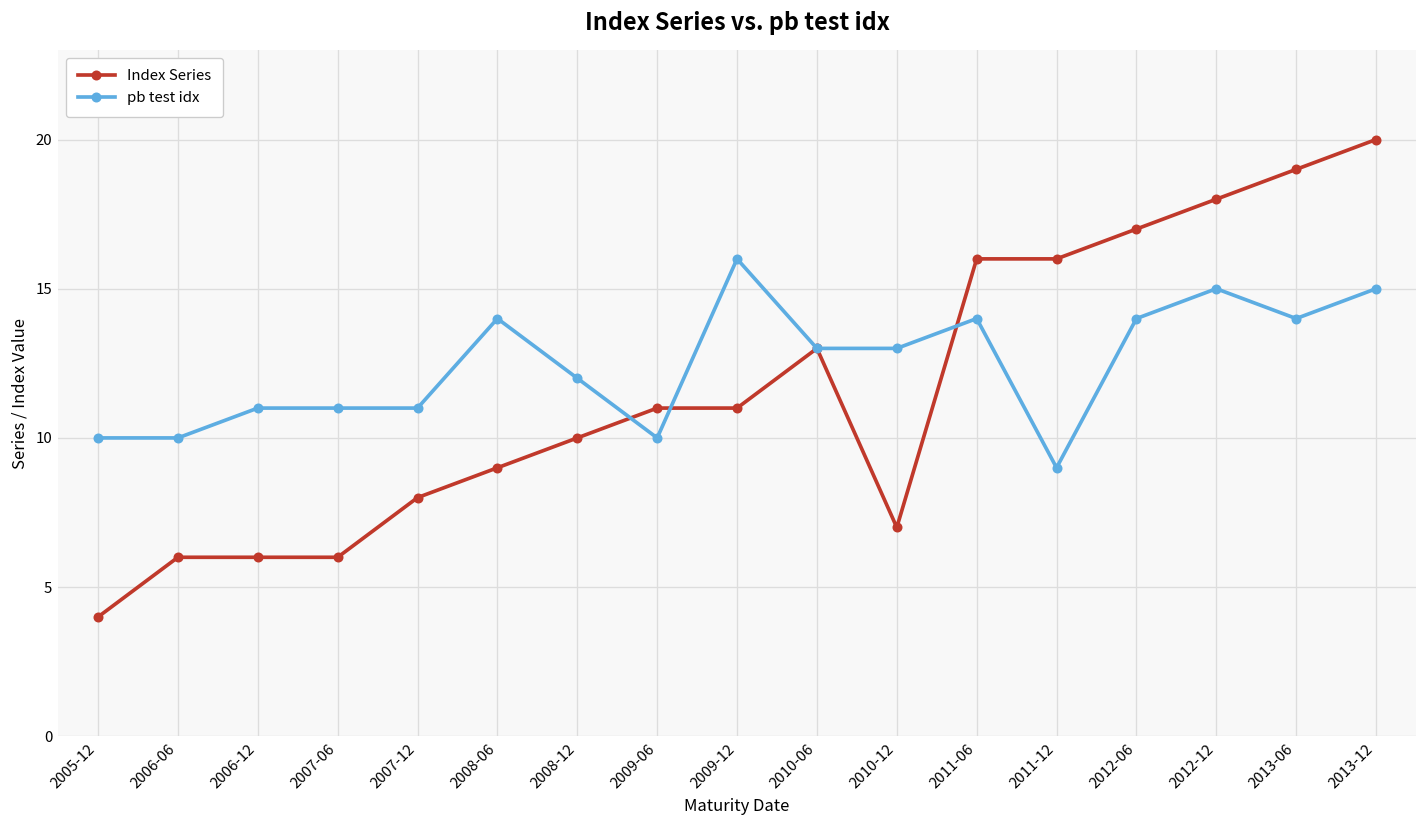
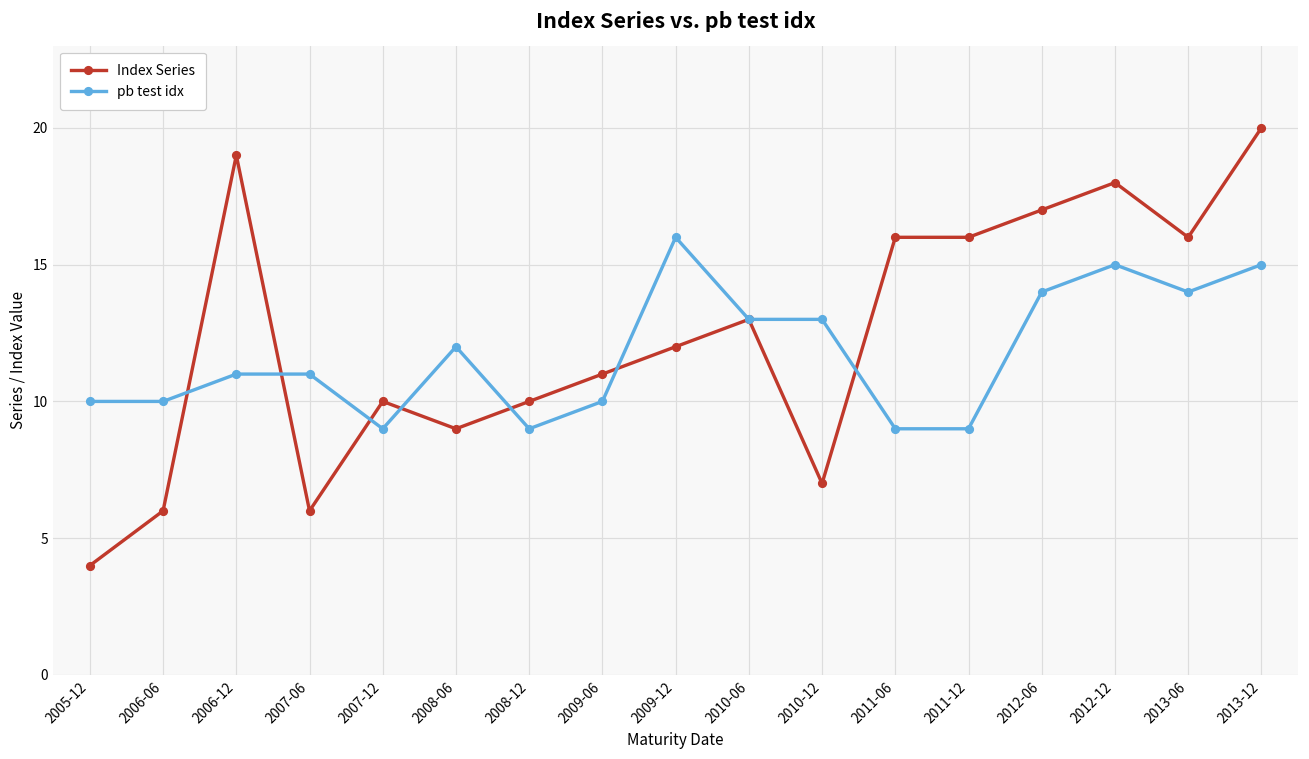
Index Series, 2006-12: 6 -> 19
Index Series, 2007-12: 8 -> 10
pb test idx, 2007-12: 11 -> 9
pb test idx, 2008-06: 14 -> 12
pb test idx, 2008-12: 12 -> 9
Index Series, 2009-12: 11 -> 12
pb test idx, 2011-06: 14 -> 9
Index Series, 2013-06: 19 -> 16
